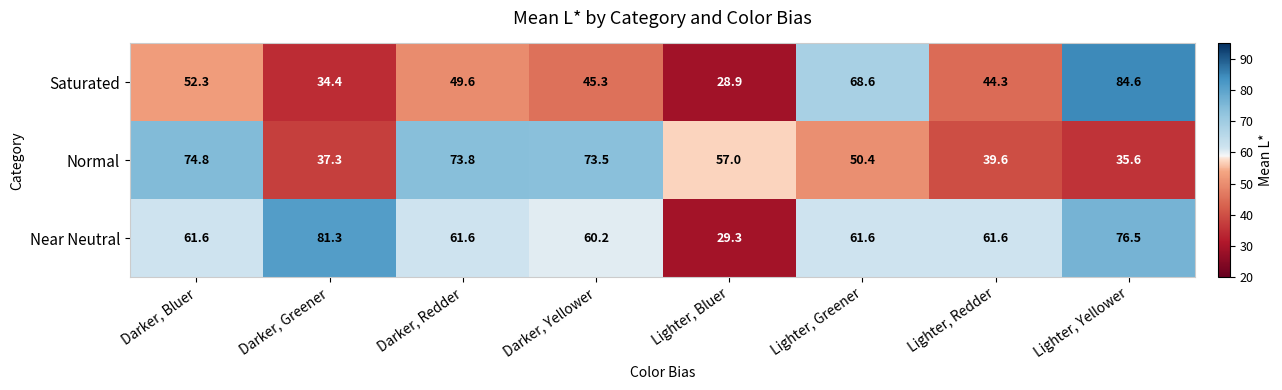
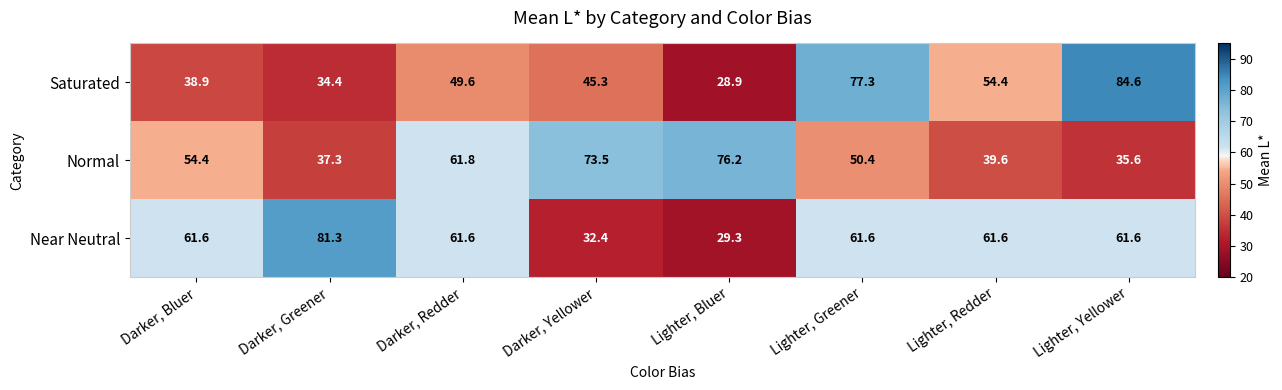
Saturated, Darker, Bluer: 52.3 -> 38.9
Saturated, Lighter, Greener: 68.6 -> 77.3
Saturated, Lighter, Redder: 44.3 -> 54.4
Normal, Darker, Bluer: 74.8 -> 54.4
Normal, Darker, Redder: 73.8 -> 61.8
Normal, Lighter, Bluer: 57.0 -> 76.2
Near Neutral, Darker, Yellower: 60.2 -> 32.4
Near Neutral, Lighter, Yellower: 76.5 -> 61.6
